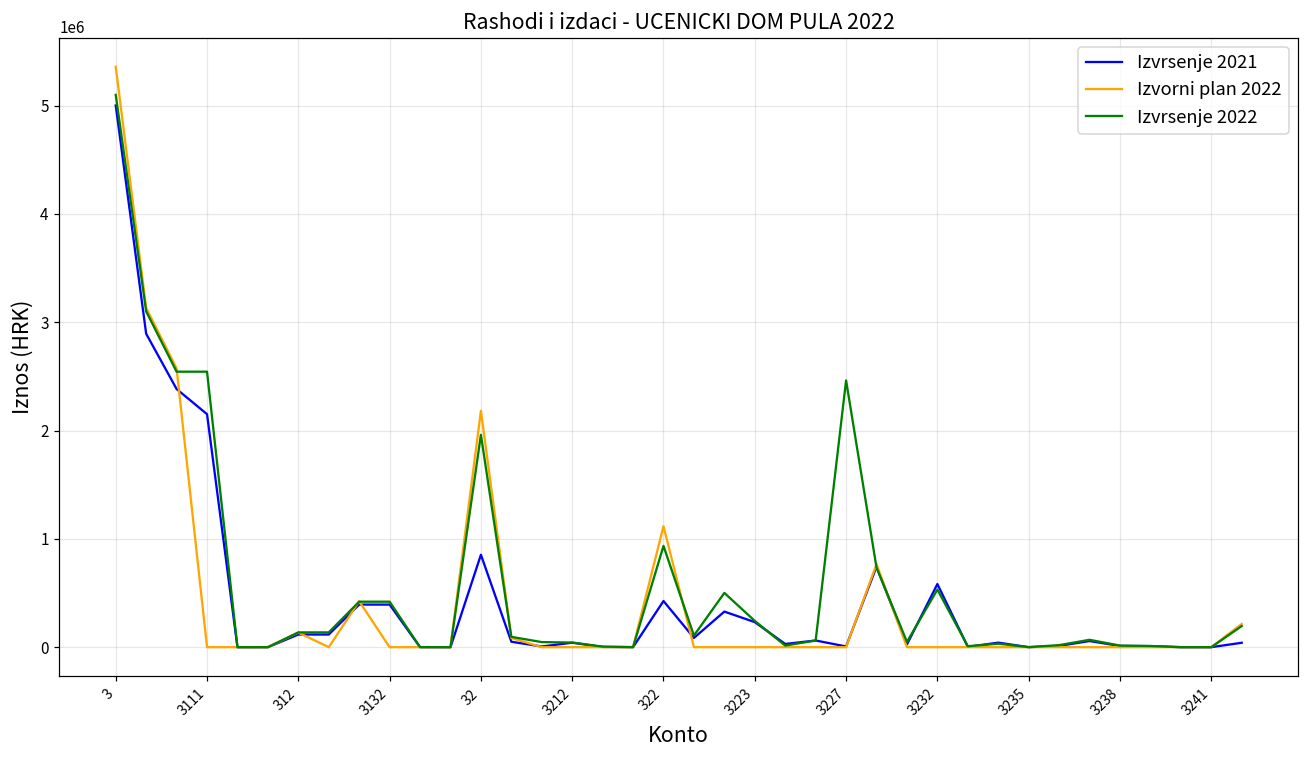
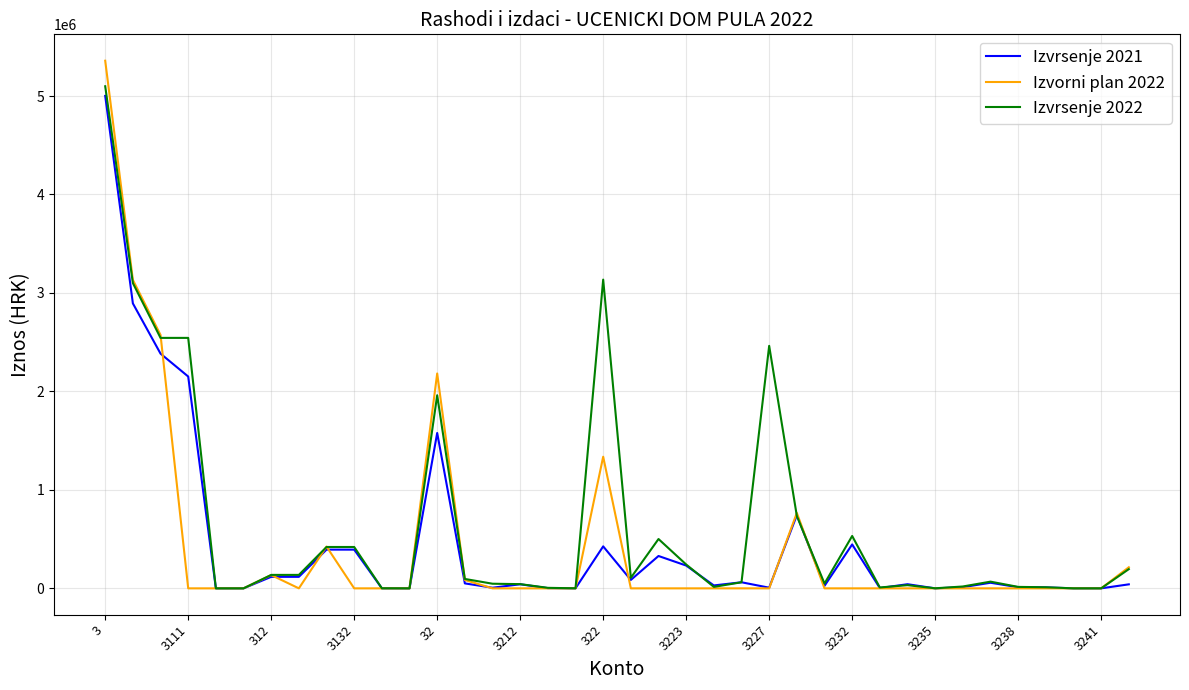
Izvrsenje 2021, 32: 900000 -> 1600000
Izvorni plan 2022, 322: 1100000 -> 1300000
Izvrsenje 2022, 322: 900000 -> 3100000
Izvrsenje 2021, 3232: 600000 -> 400000
